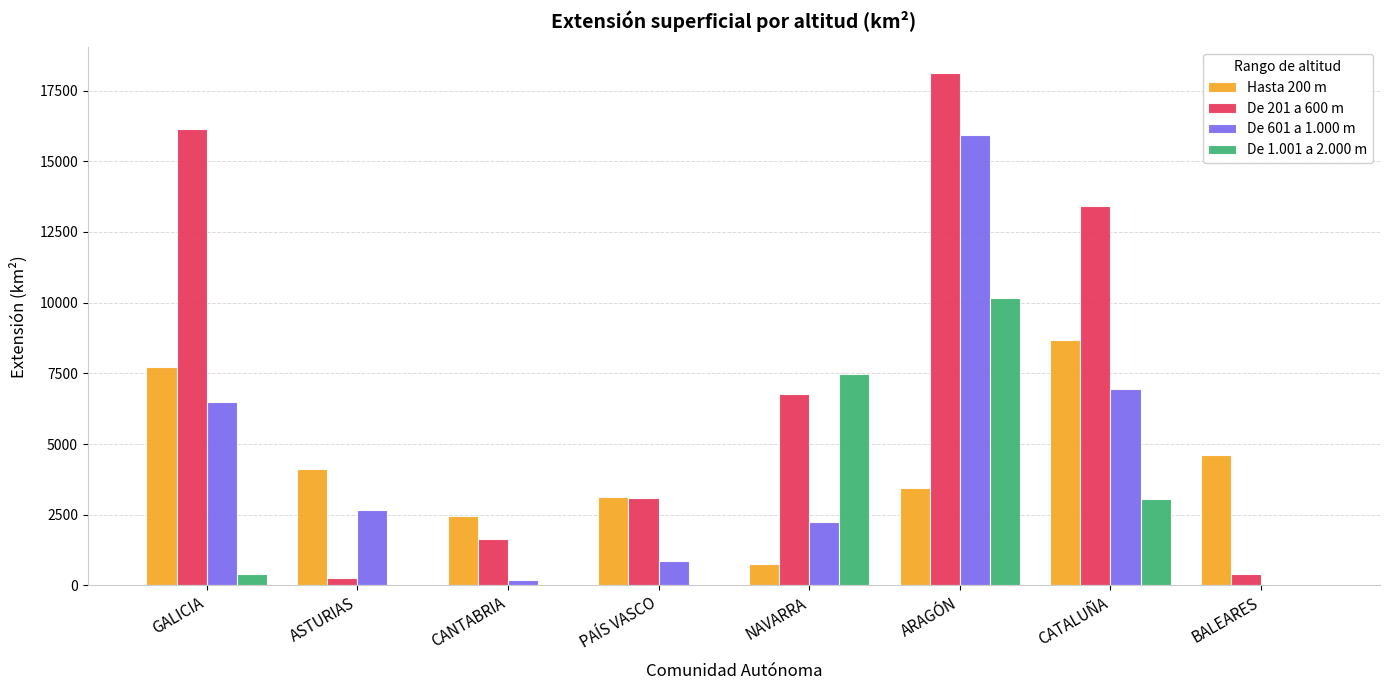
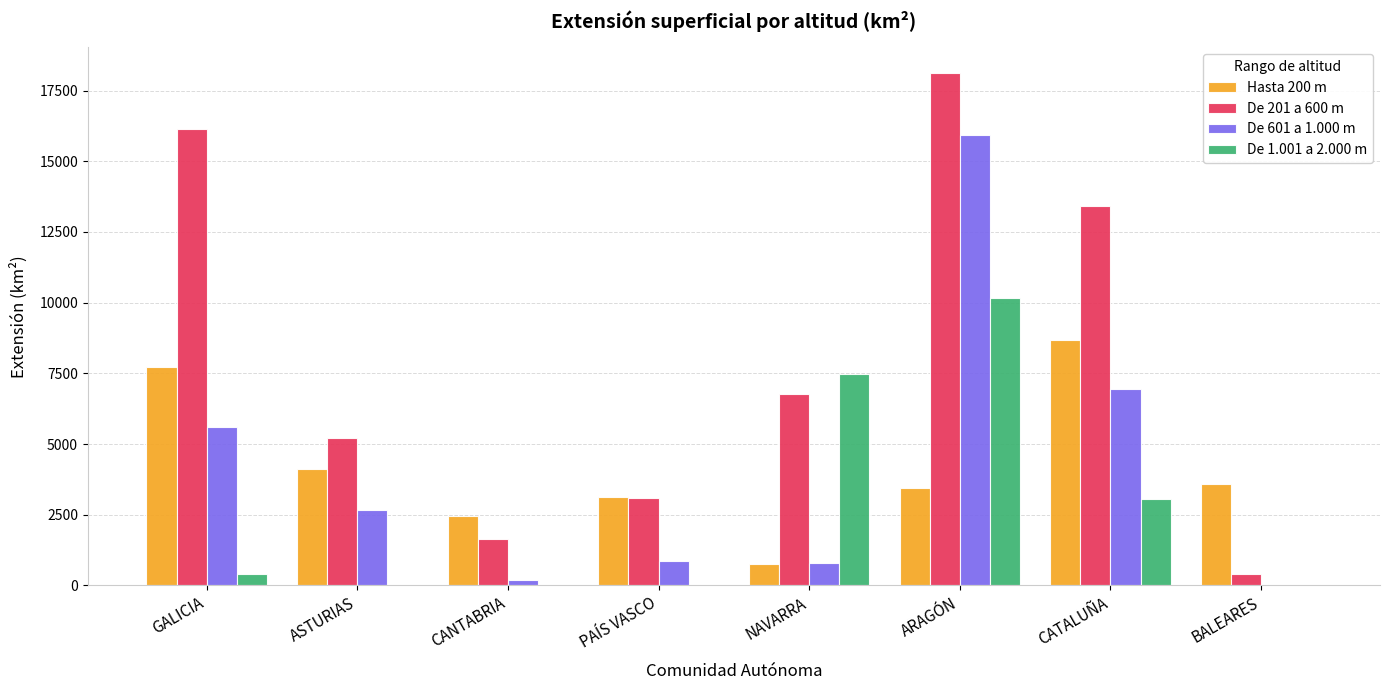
De 601 a 1.000 m, GALICIA: 6500 -> 5600
De 201 a 600 m, ASTURIAS: 300 -> 5200
De 601 a 1.000 m, NAVARRA: 2300 -> 800
Hasta 200 m, BALEARES: 4600 -> 3600
